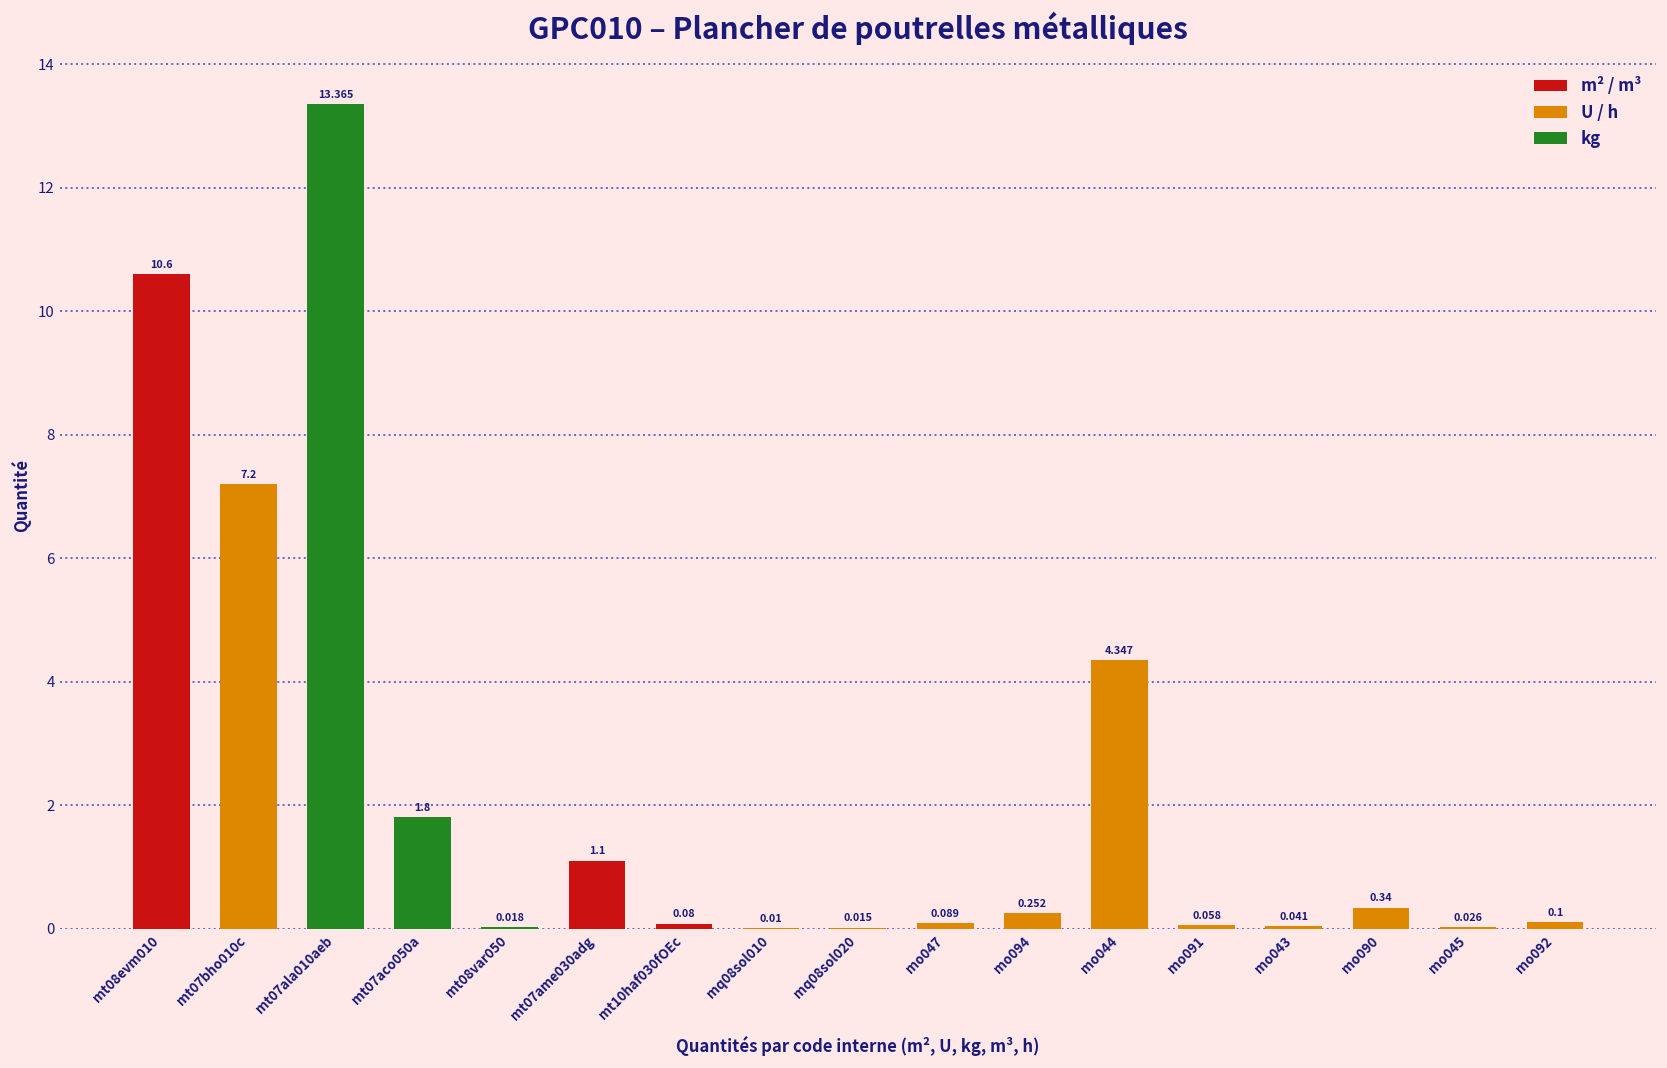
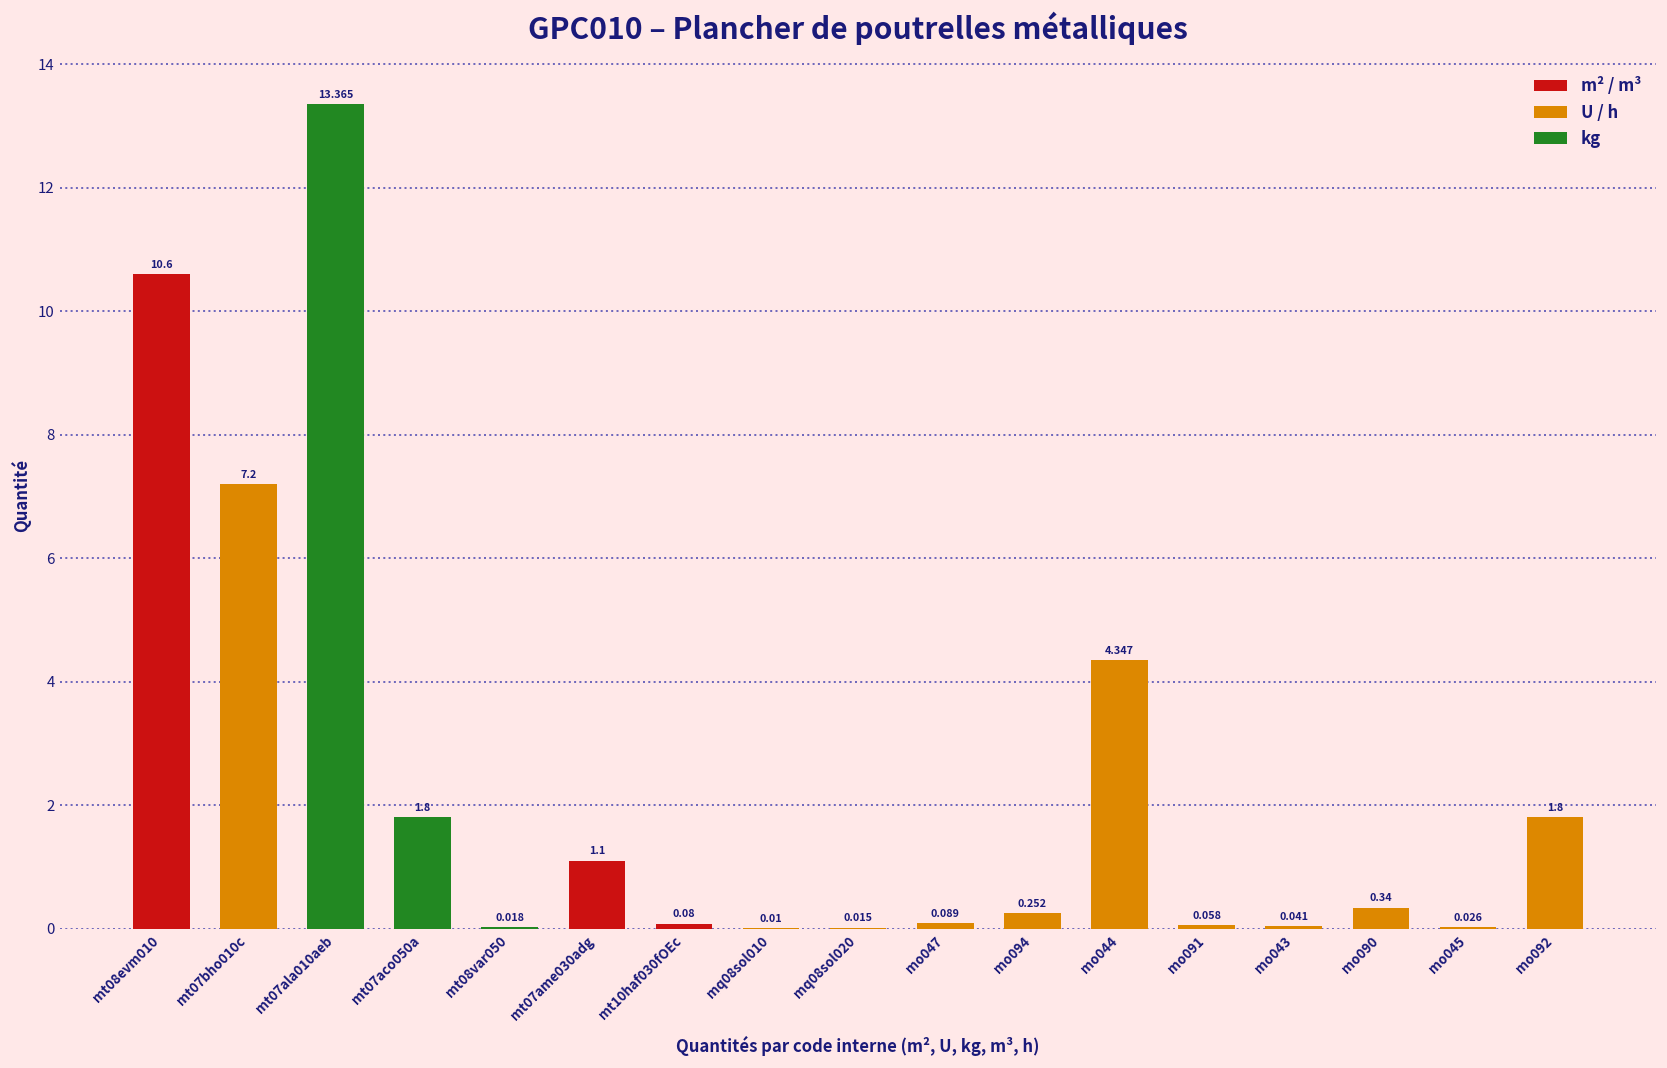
mo092: 0.1 -> 1.8
